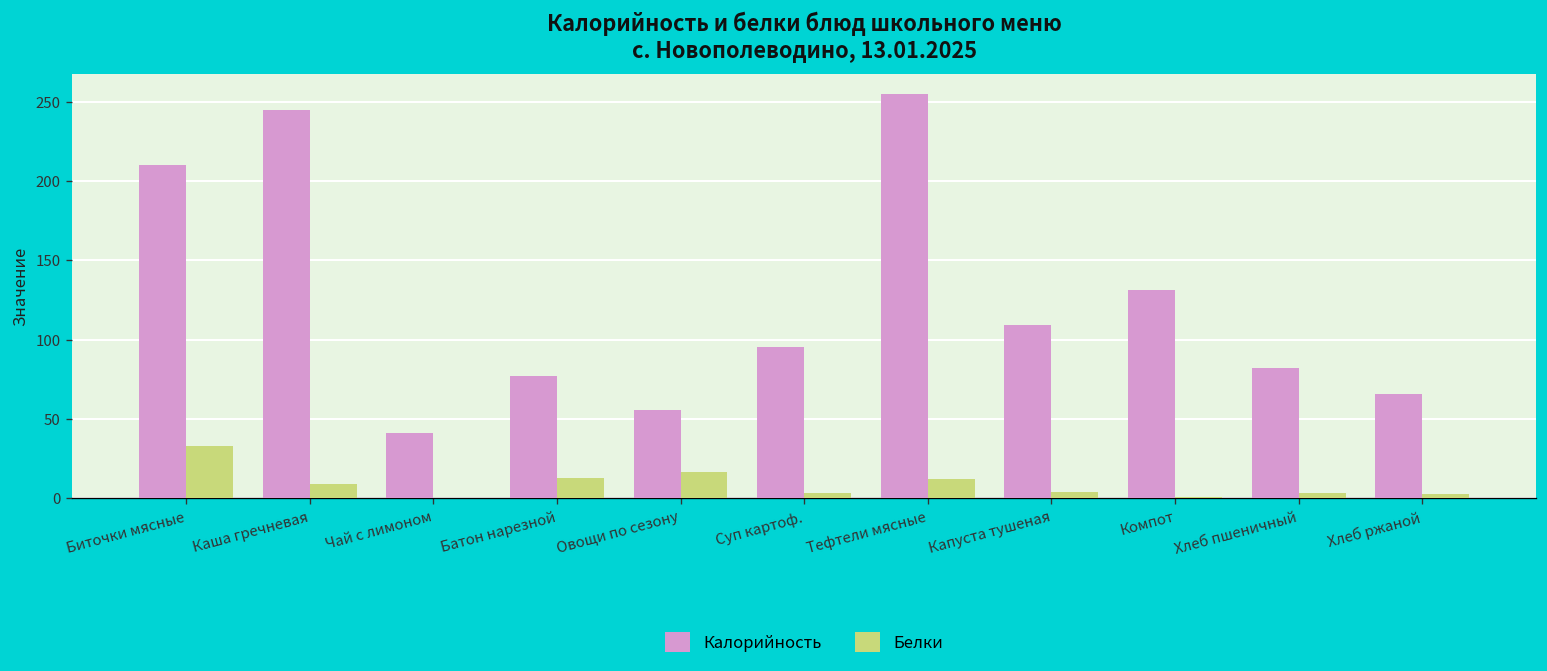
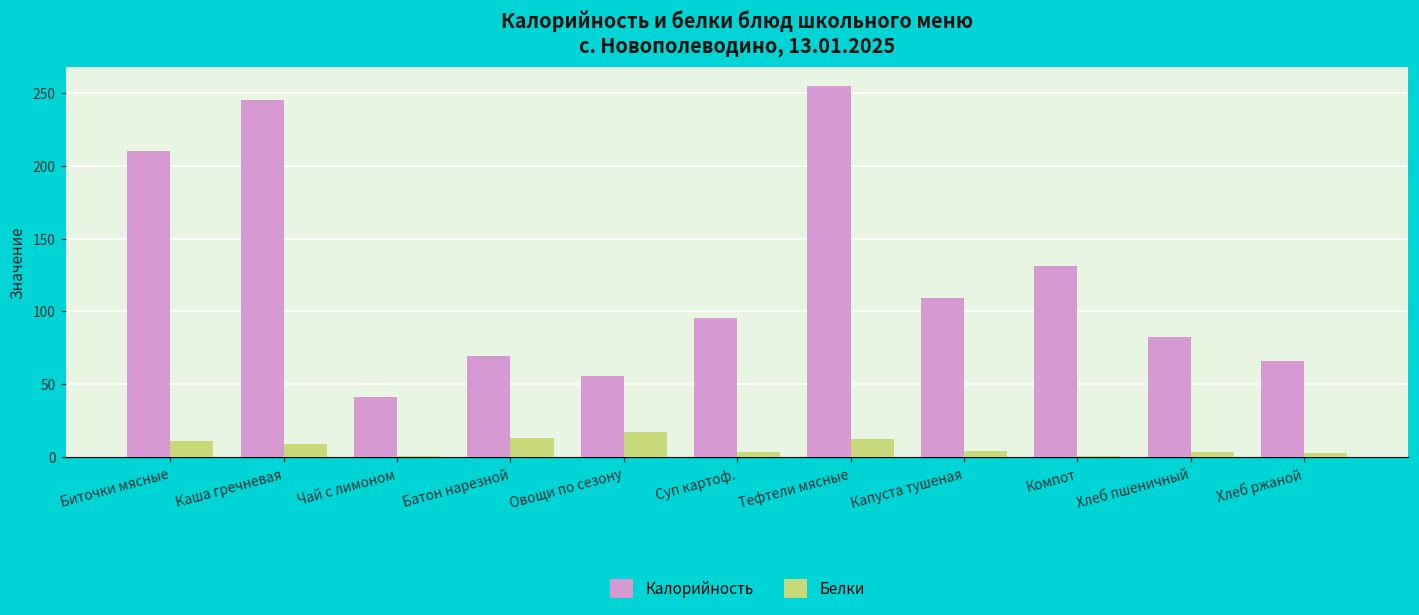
Белки, Биточки мясные: 33 -> 11
Калорийность, Батон нарезной: 77 -> 69
